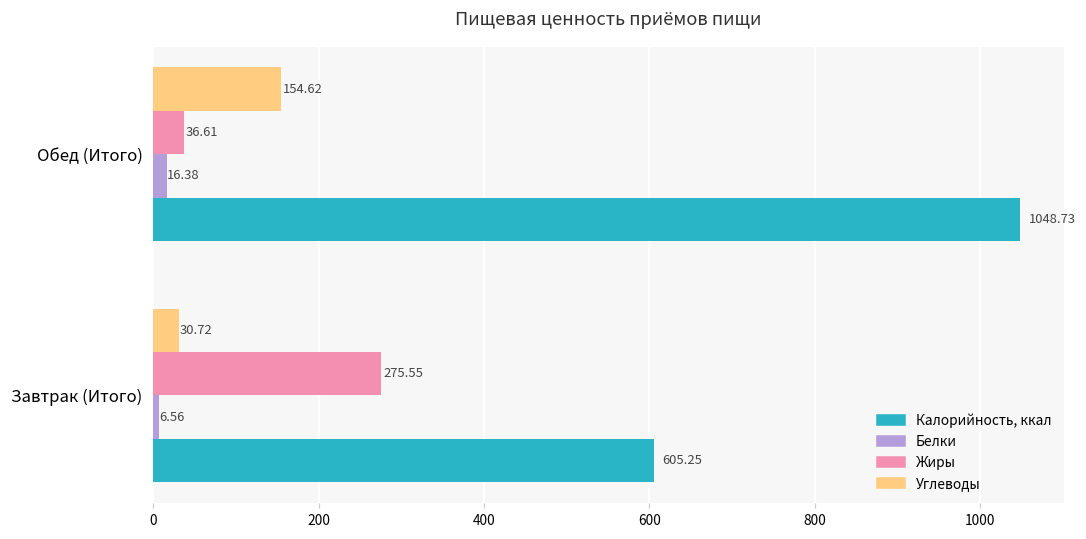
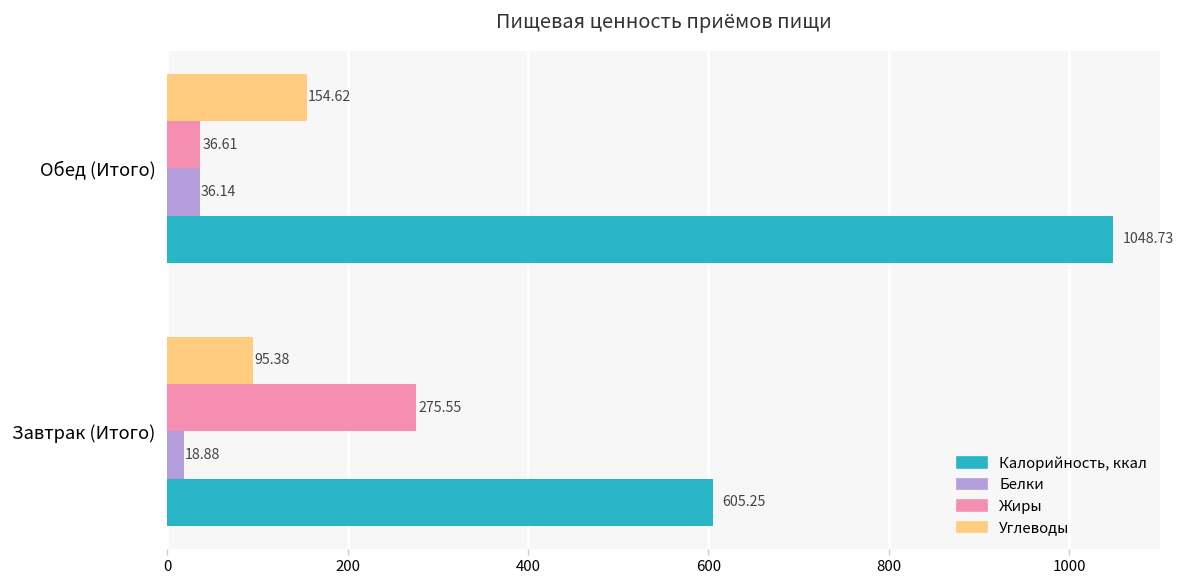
Белки, Обед (Итого): 16.38 -> 36.14
Углеводы, Завтрак (Итого): 30.72 -> 95.38
Белки, Завтрак (Итого): 6.56 -> 18.88
